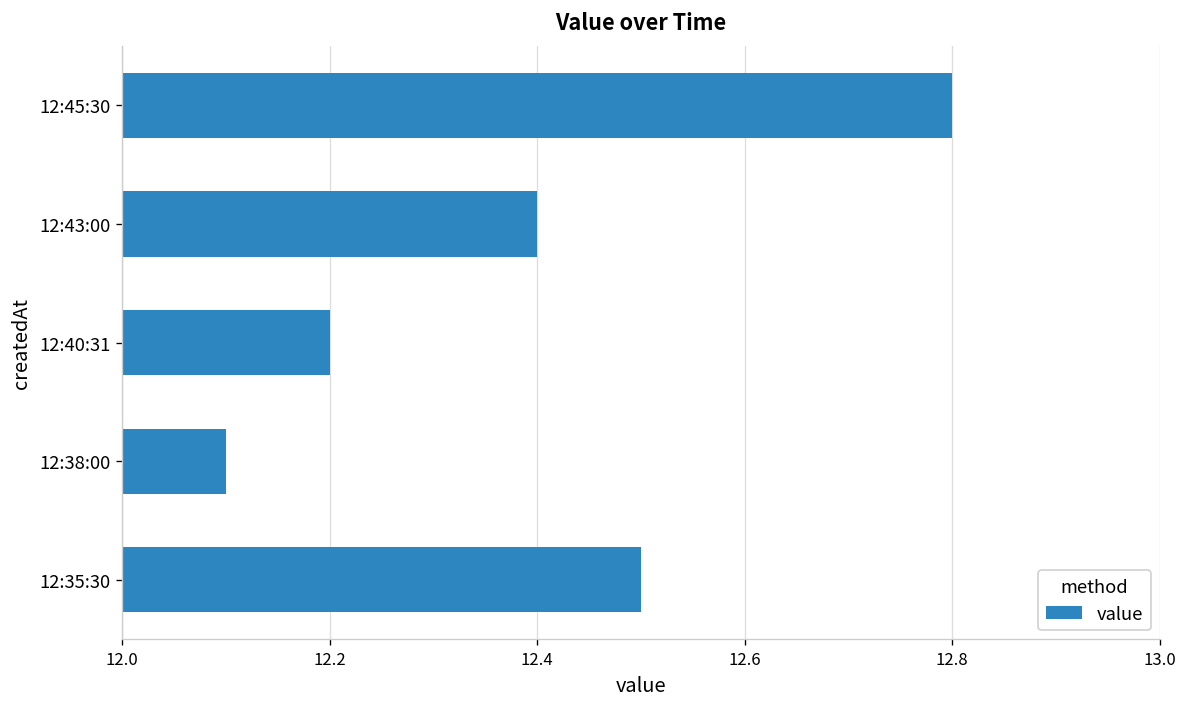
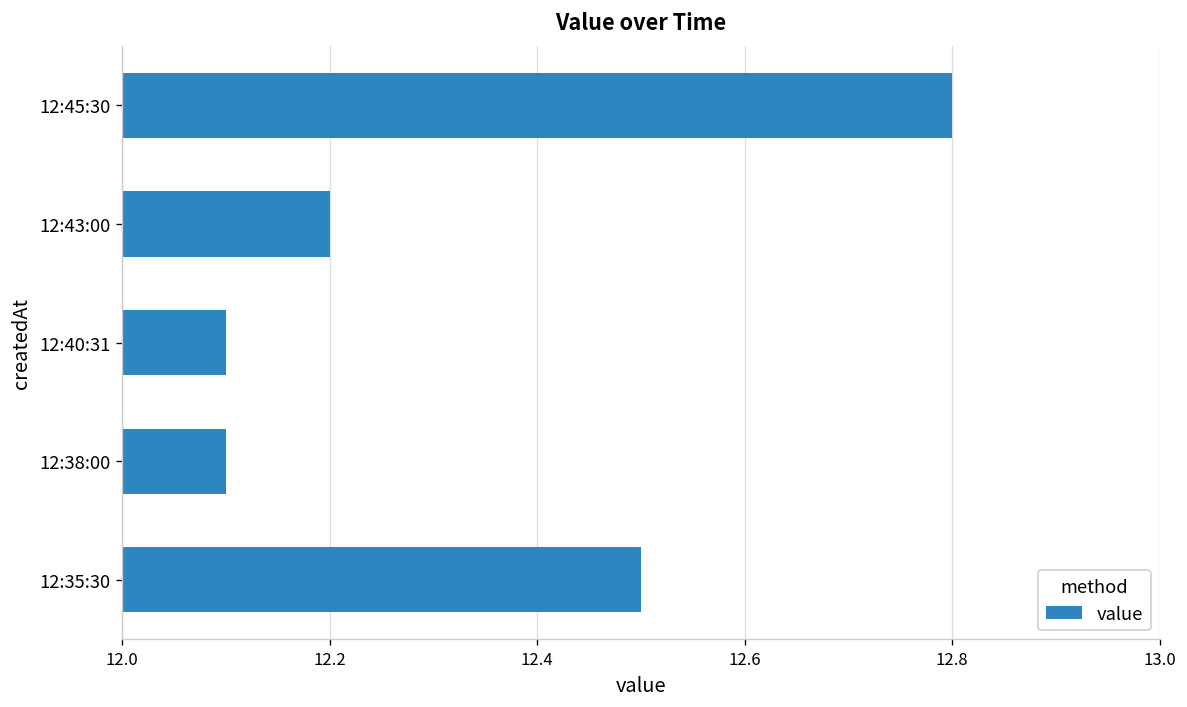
12:43:00: 12.4 -> 12.2
12:40:31: 12.2 -> 12.1
